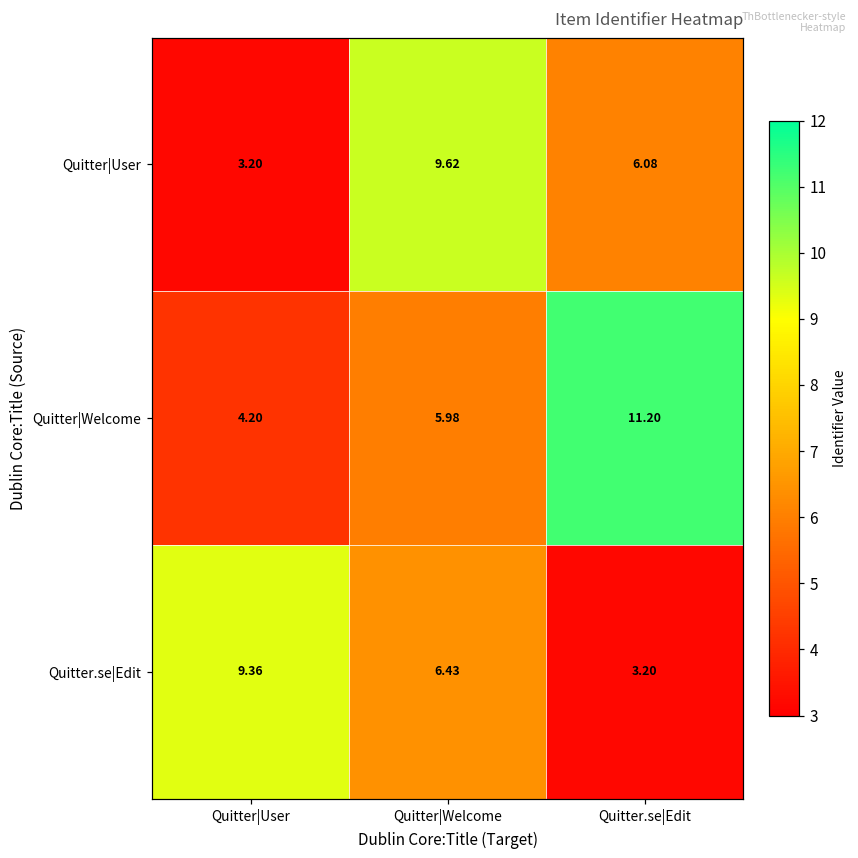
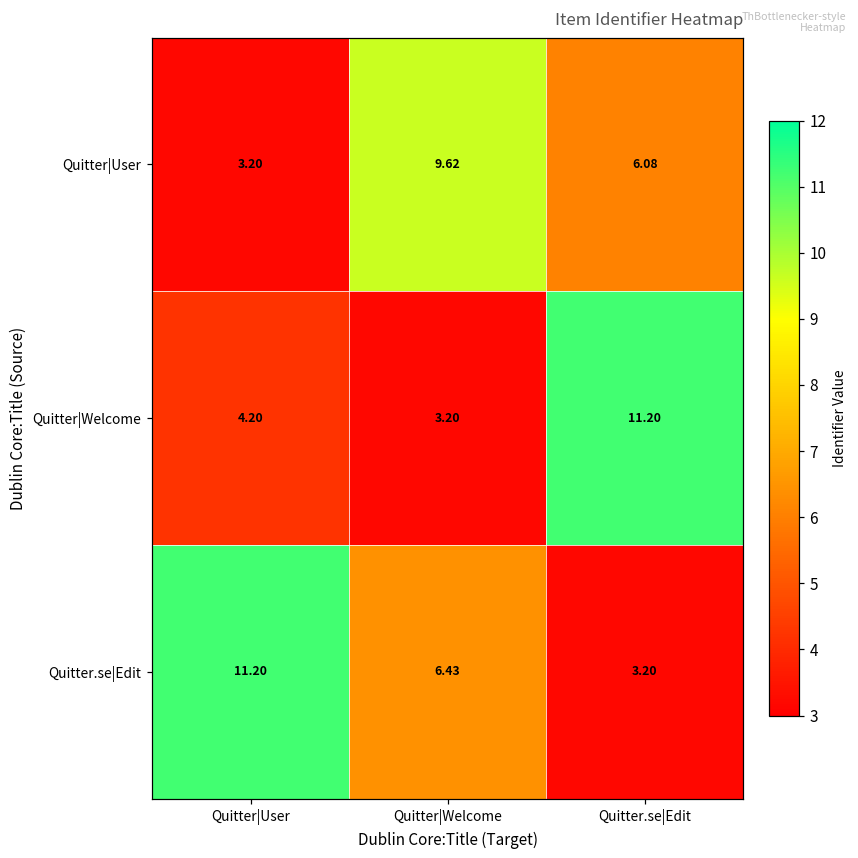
Quitter|Welcome, Quitter|Welcome: 5.98 -> 3.20
Quitter.se|Edit, Quitter|User: 9.36 -> 11.20
